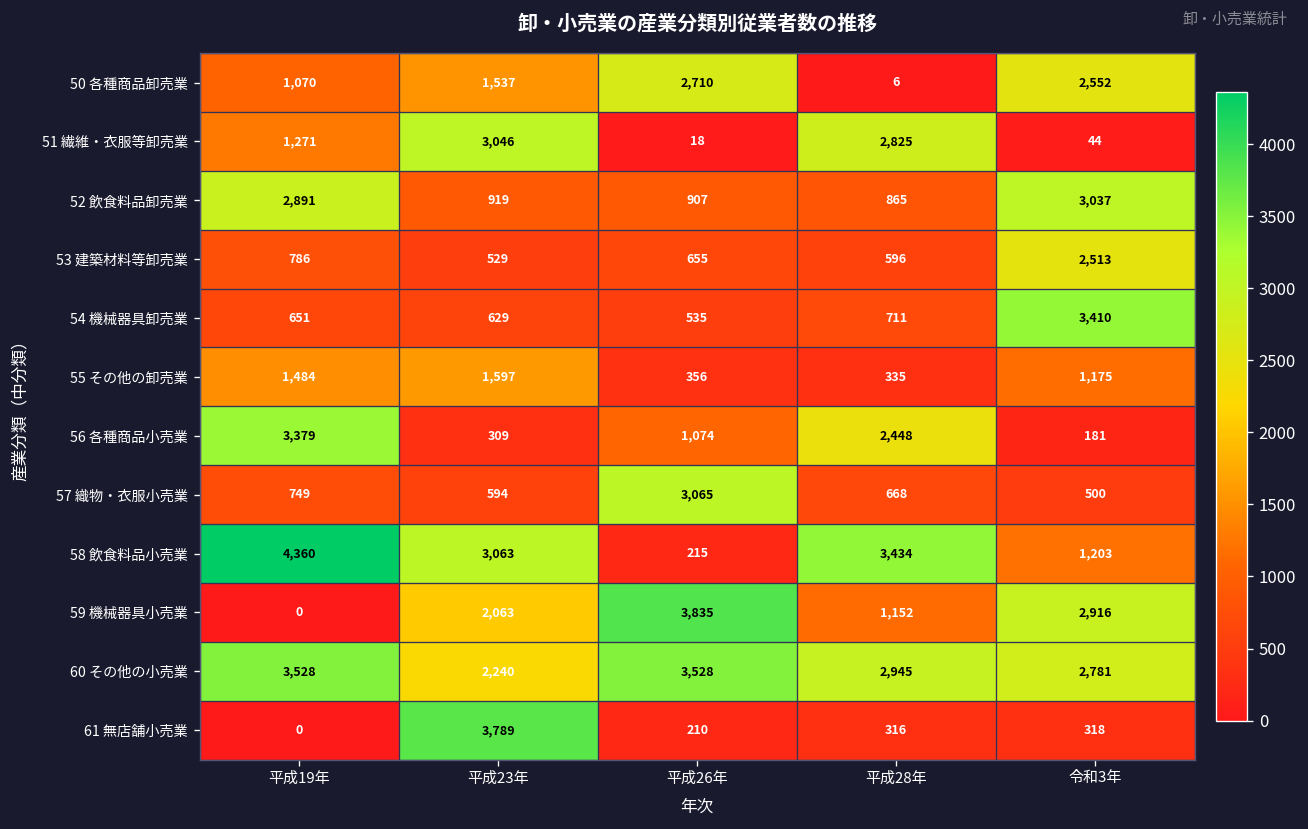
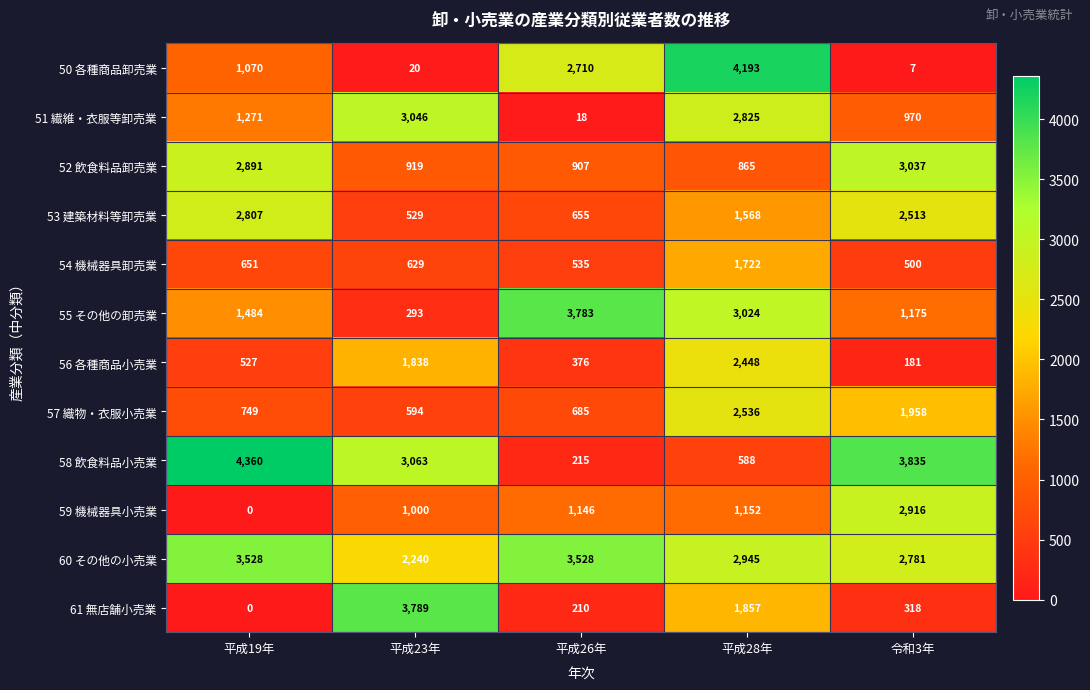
50 各種商品卸売業, 平成23年: 1,537 -> 20
50 各種商品卸売業, 平成28年: 6 -> 4,193
50 各種商品卸売業, 令和3年: 2,552 -> 7
51 繊維・衣服等卸売業, 令和3年: 44 -> 970
53 建築材料等卸売業, 平成19年: 786 -> 2,807
53 建築材料等卸売業, 平成28年: 596 -> 1,568
54 機械器具卸売業, 平成28年: 711 -> 1,722
54 機械器具卸売業, 令和3年: 3,410 -> 500
55 その他の卸売業, 平成23年: 1,597 -> 293
55 その他の卸売業, 平成26年: 356 -> 3,783
55 その他の卸売業, 平成28年: 335 -> 3,024
56 各種商品小売業, 平成19年: 3,379 -> 527
56 各種商品小売業, 平成23年: 309 -> 1,838
56 各種商品小売業, 平成26年: 1,074 -> 376
57 織物・衣服小売業, 平成26年: 3,065 -> 685
57 織物・衣服小売業, 平成28年: 668 -> 2,536
57 織物・衣服小売業, 令和3年: 500 -> 1,958
58 飲食料品小売業, 平成28年: 3,434 -> 588
58 飲食料品小売業, 令和3年: 1,203 -> 3,835
59 機械器具小売業, 平成23年: 2,063 -> 1,000
59 機械器具小売業, 平成26年: 3,835 -> 1,146
61 無店舗小売業, 平成28年: 316 -> 1,857
